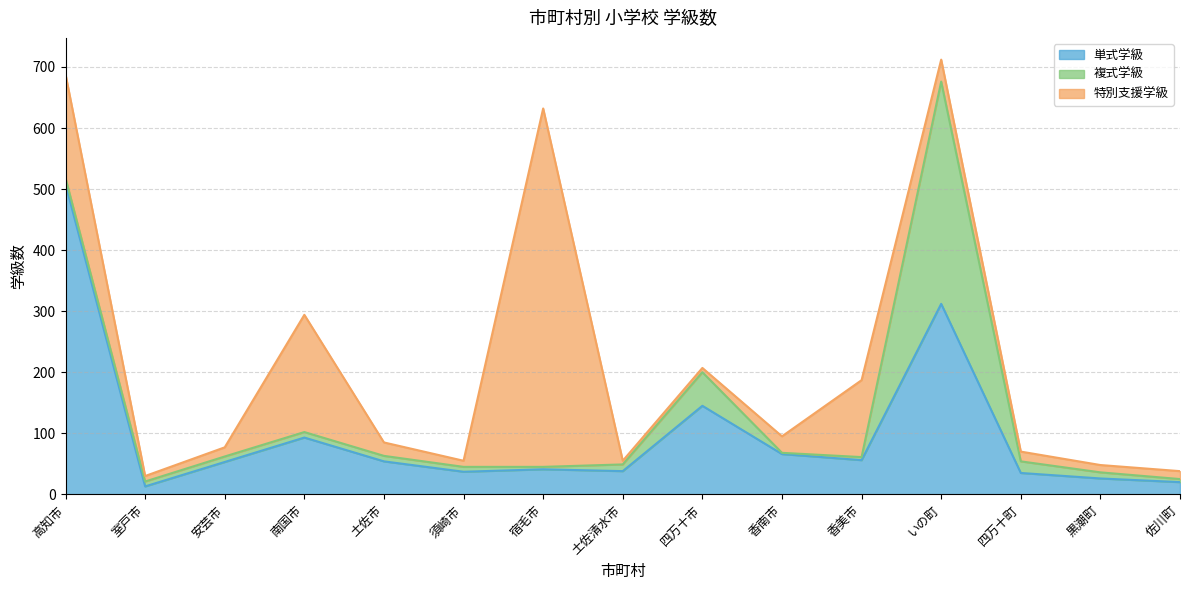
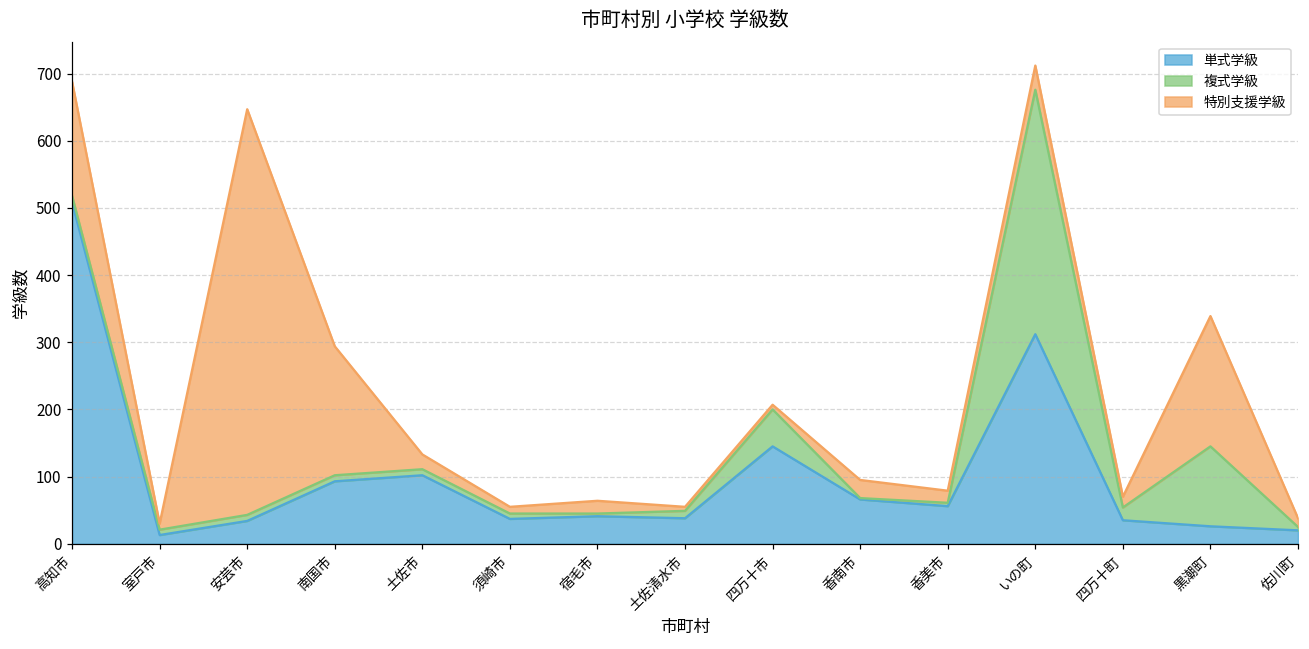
単式学級, 安芸市: 50 -> 30
特別支援学級, 安芸市: 20 -> 600
単式学級, 土佐市: 50 -> 100
特別支援学級, 宿毛市: 590 -> 20
特別支援学級, 香美市: 130 -> 20
複式学級, 黒潮町: 10 -> 120
特別支援学級, 黒潮町: 10 -> 190
